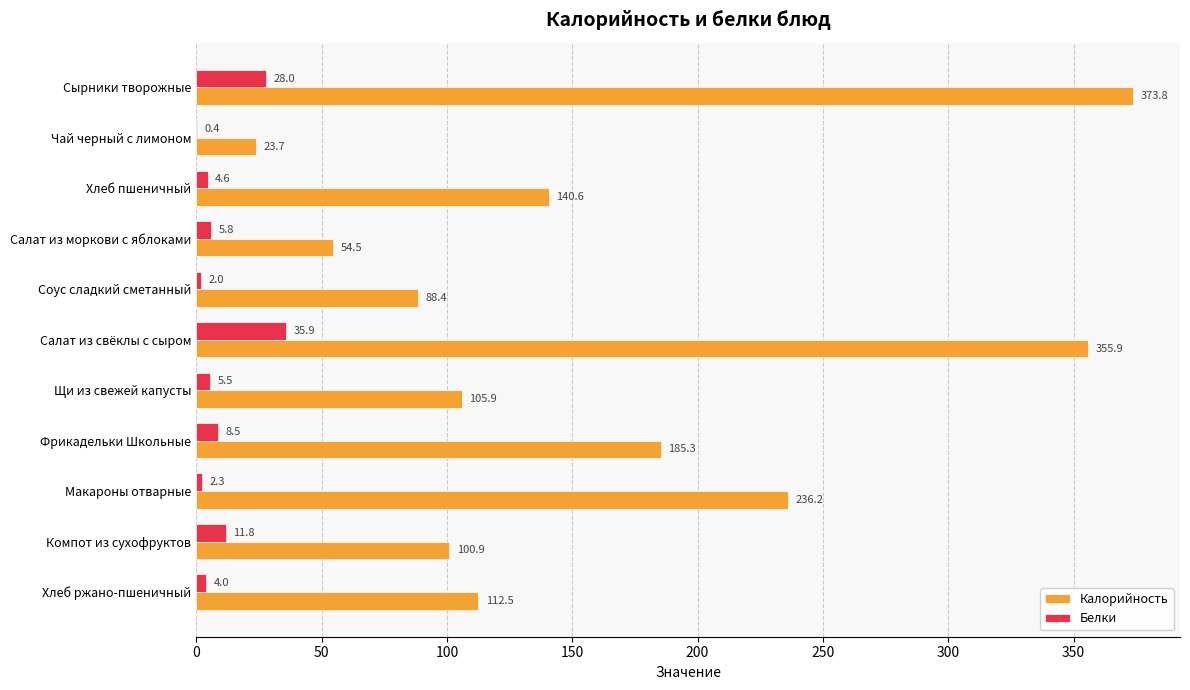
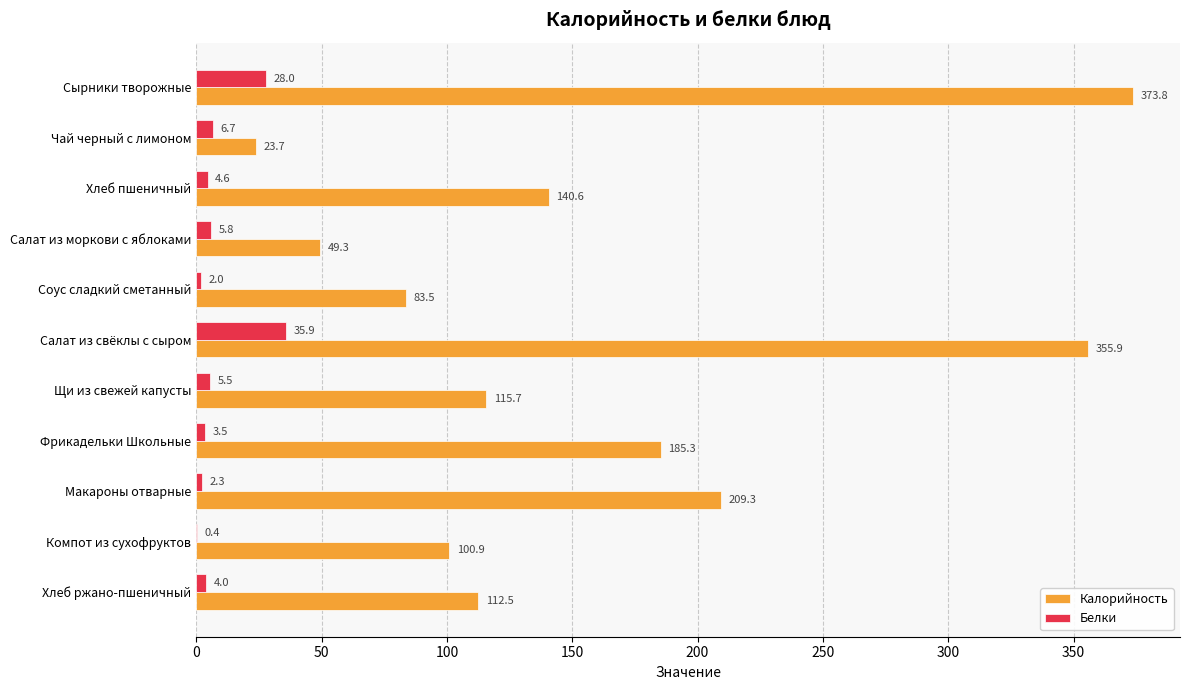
Белки, Чай черный с лимоном: 0.4 -> 6.7
Калорийность, Салат из моркови с яблоками: 54.5 -> 49.3
Калорийность, Соус сладкий сметанный: 88.4 -> 83.5
Калорийность, Щи из свежей капусты: 105.9 -> 115.7
Белки, Фрикадельки Школьные: 8.5 -> 3.5
Калорийность, Макароны отварные: 236.2 -> 209.3
Белки, Компот из сухофруктов: 11.8 -> 0.4
